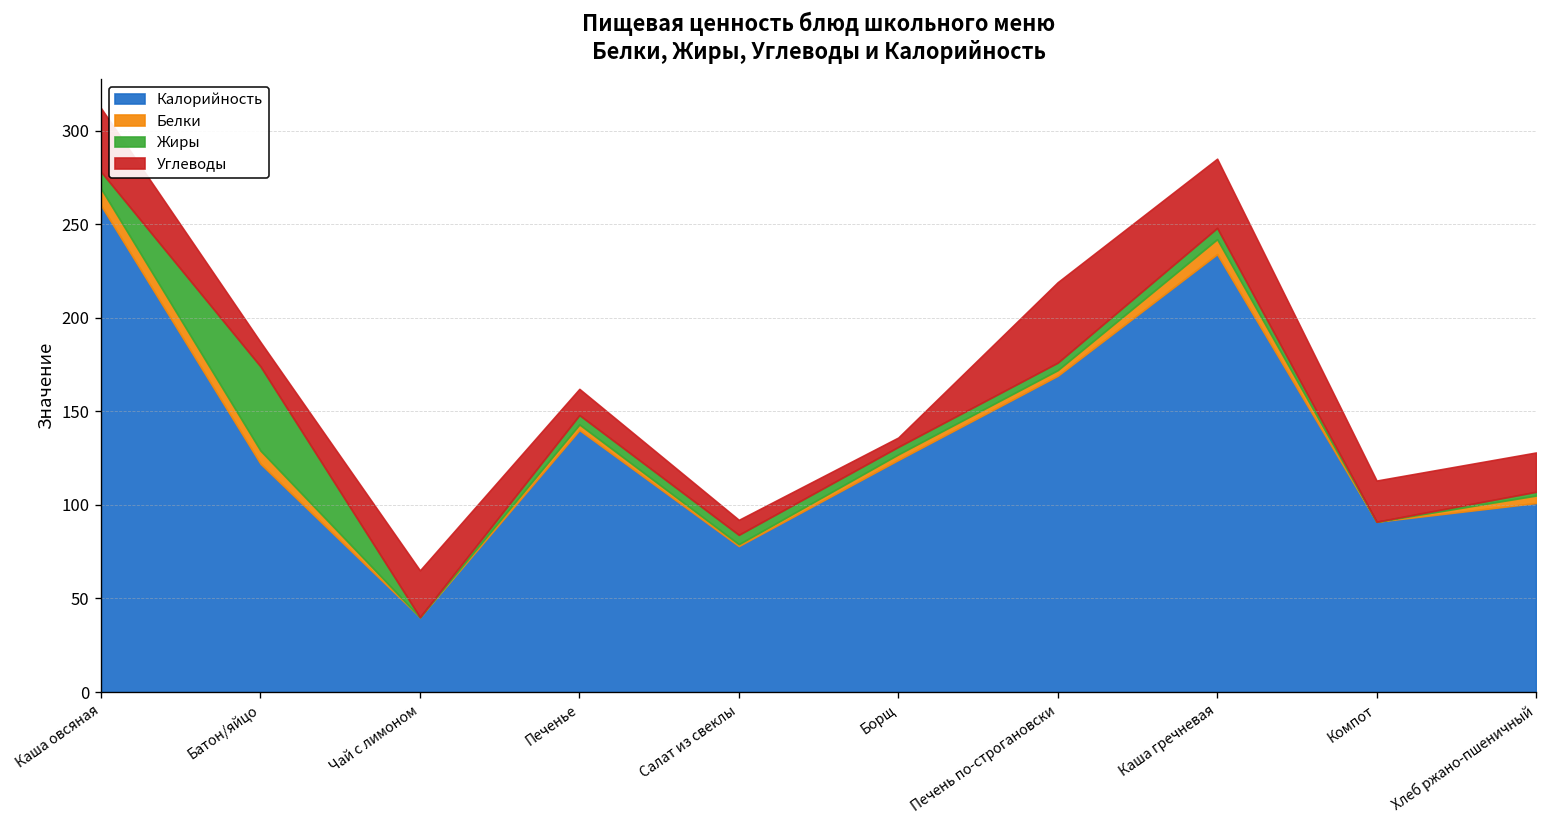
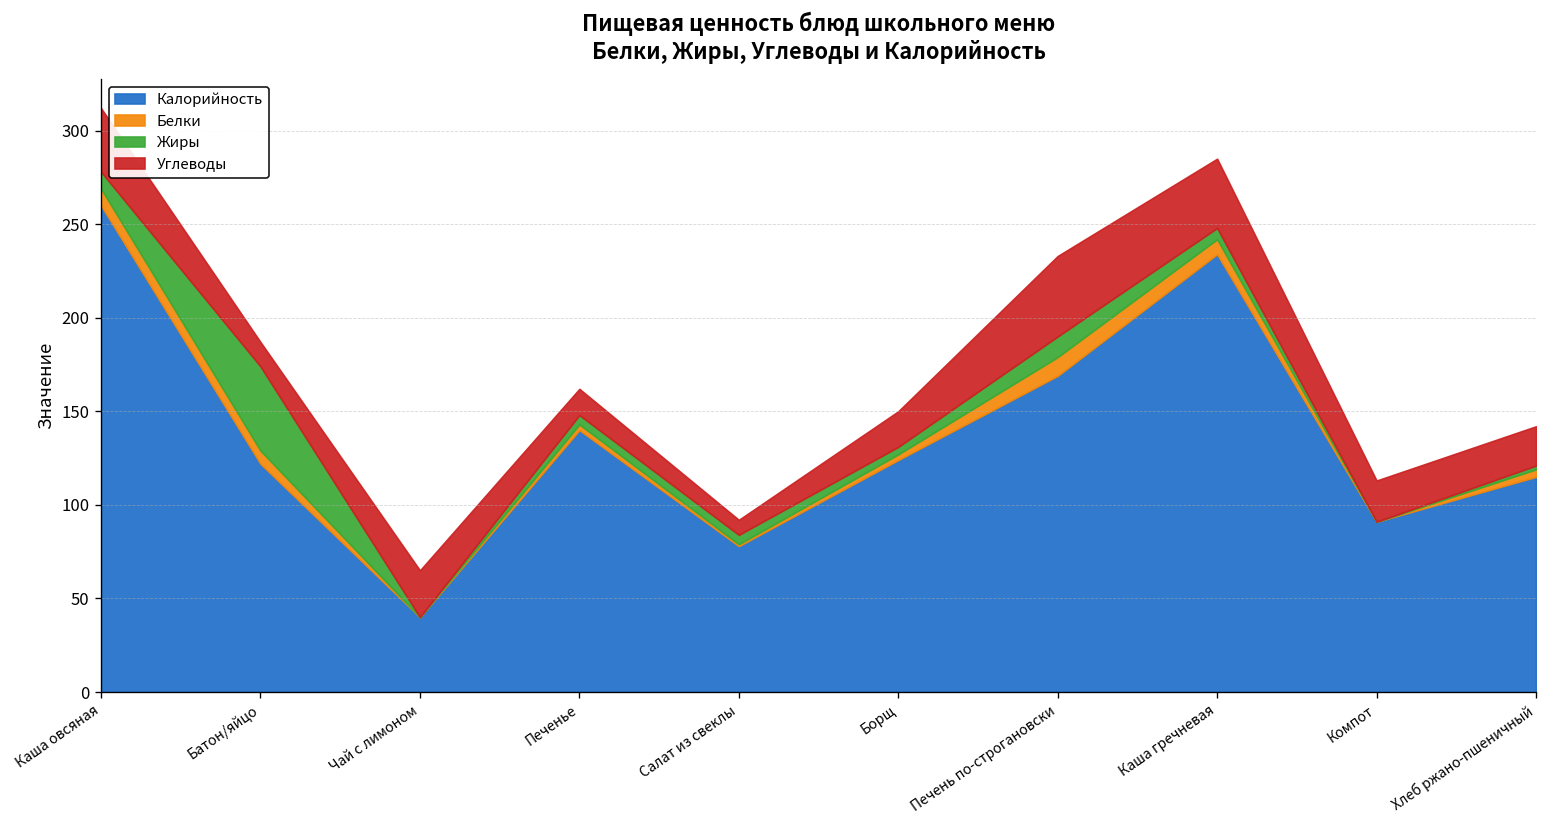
Углеводы, Борщ: 5 -> 19
Белки, Печень по-строгановски: 3 -> 10
Жиры, Печень по-строгановски: 4 -> 11
Калорийность, Хлеб ржано-пшеничный: 101 -> 115
